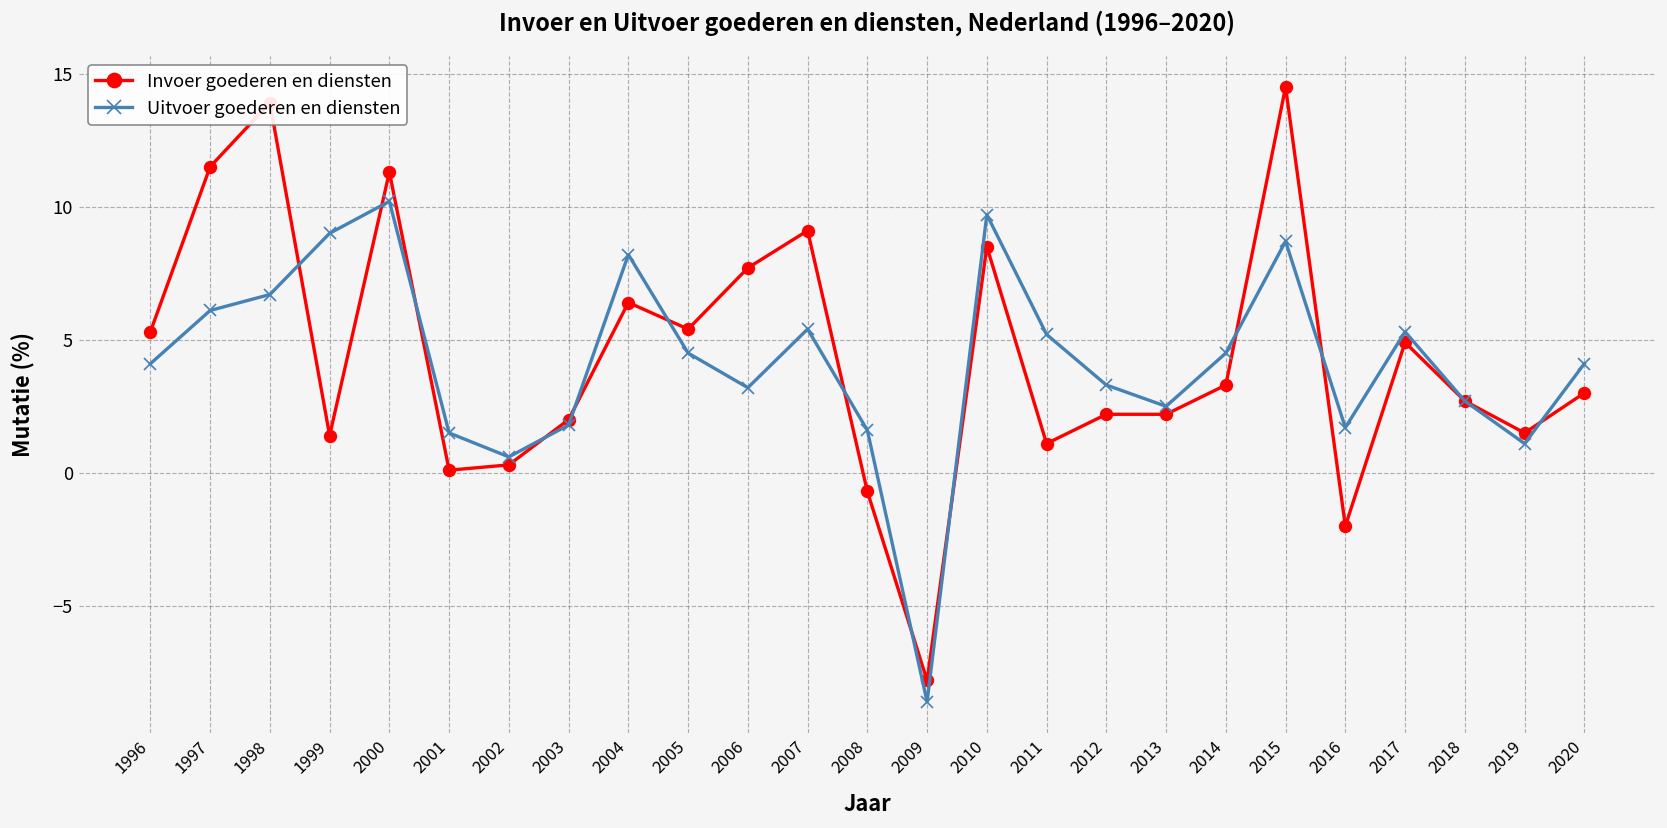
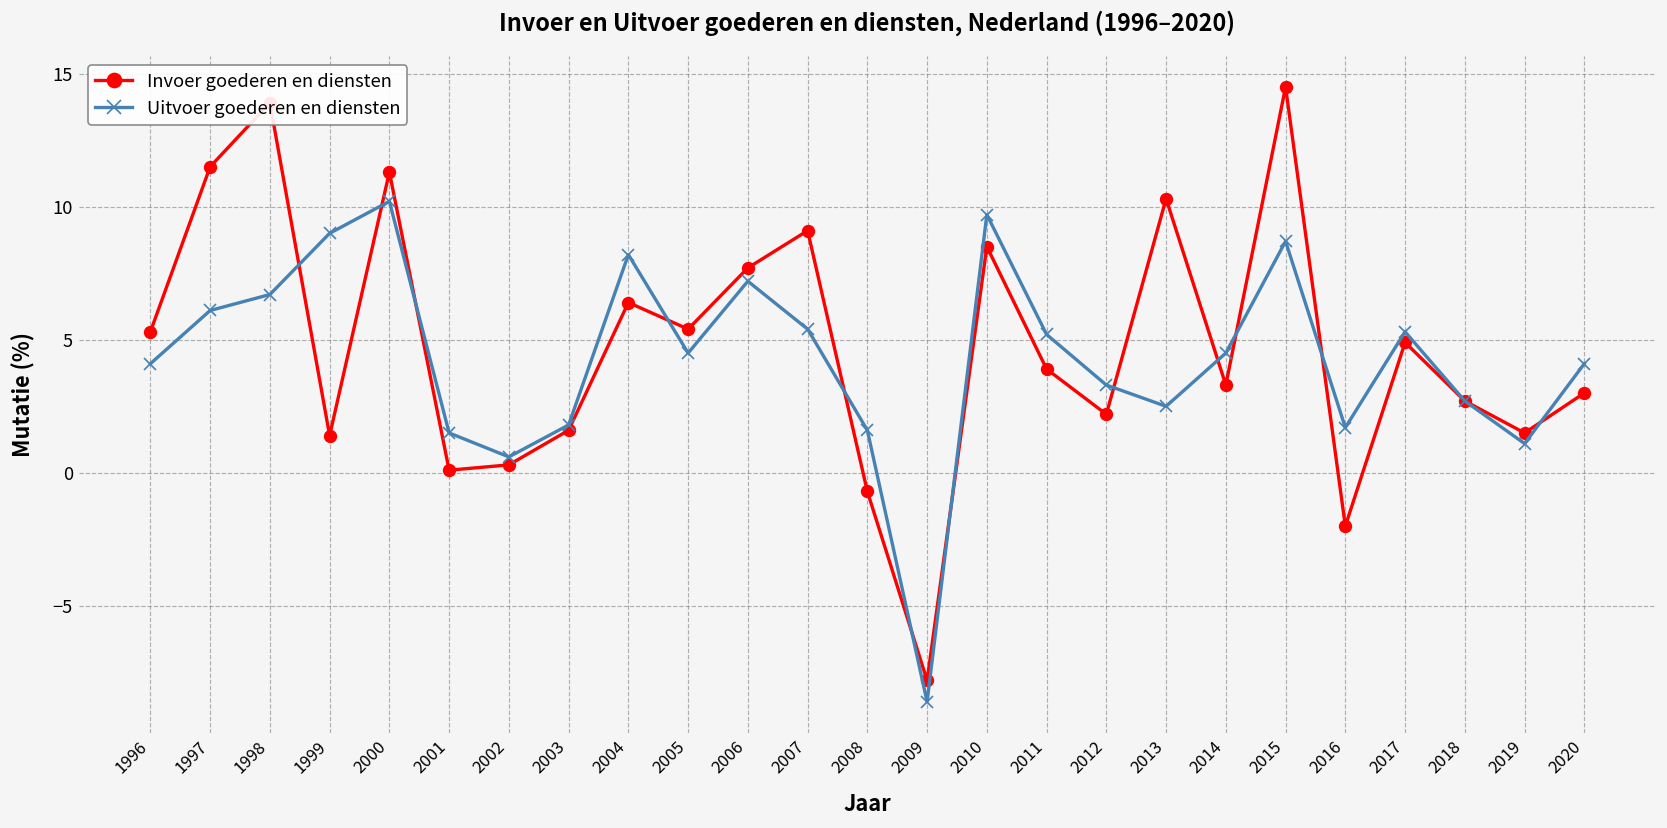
Invoer goederen en diensten, 2003: 2.0 -> 1.6
Uitvoer goederen en diensten, 2006: 3.2 -> 7.2
Invoer goederen en diensten, 2011: 1.1 -> 3.9
Invoer goederen en diensten, 2013: 2.2 -> 10.3
